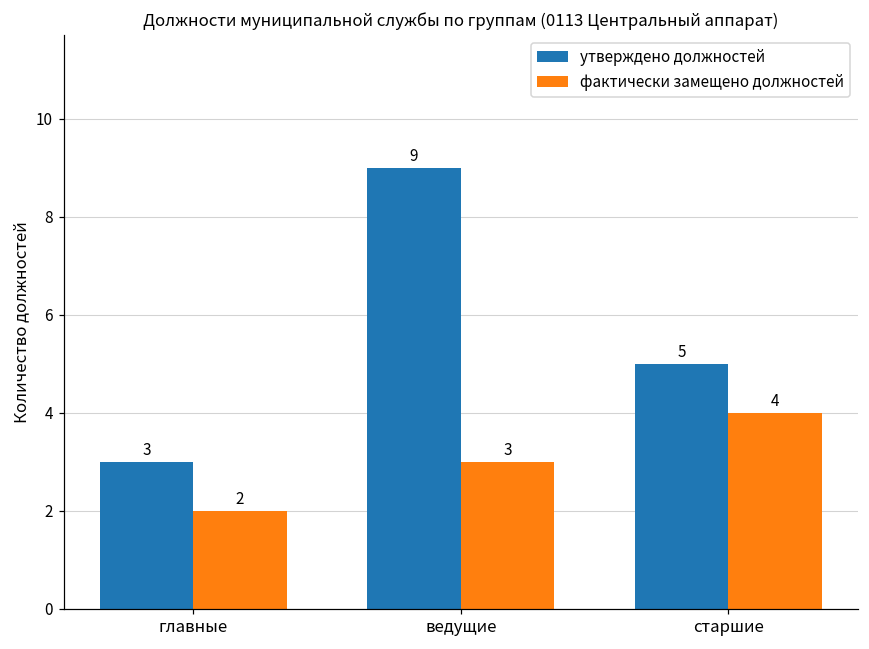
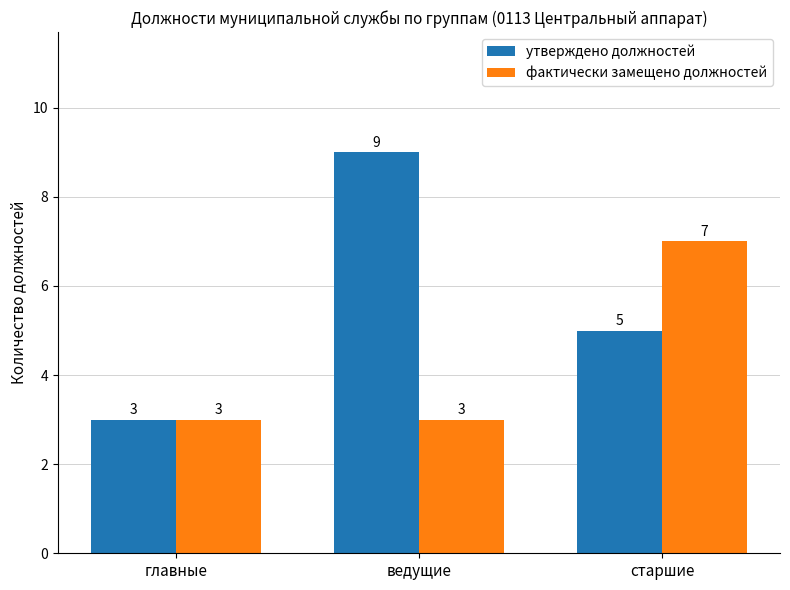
фактически замещено должностей, главные: 2 -> 3
фактически замещено должностей, старшие: 4 -> 7
